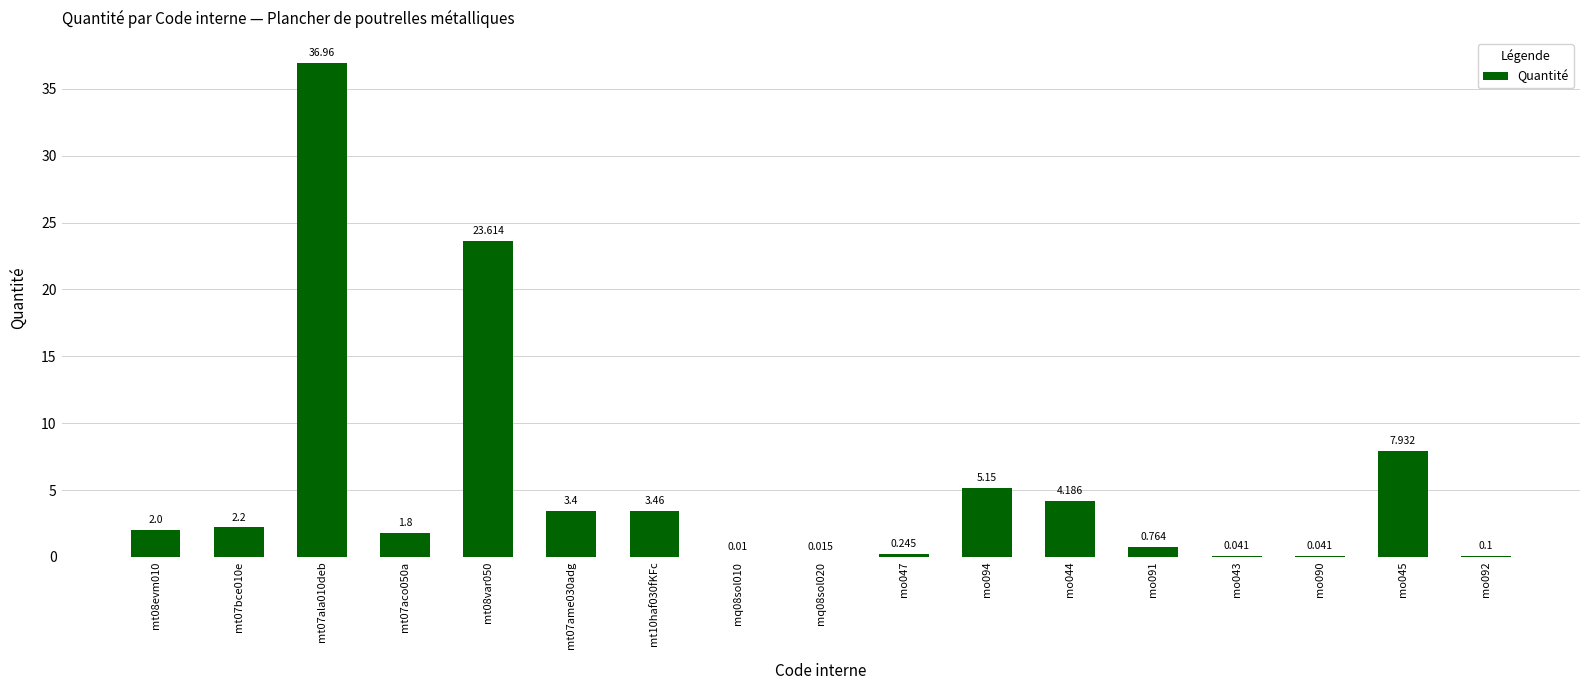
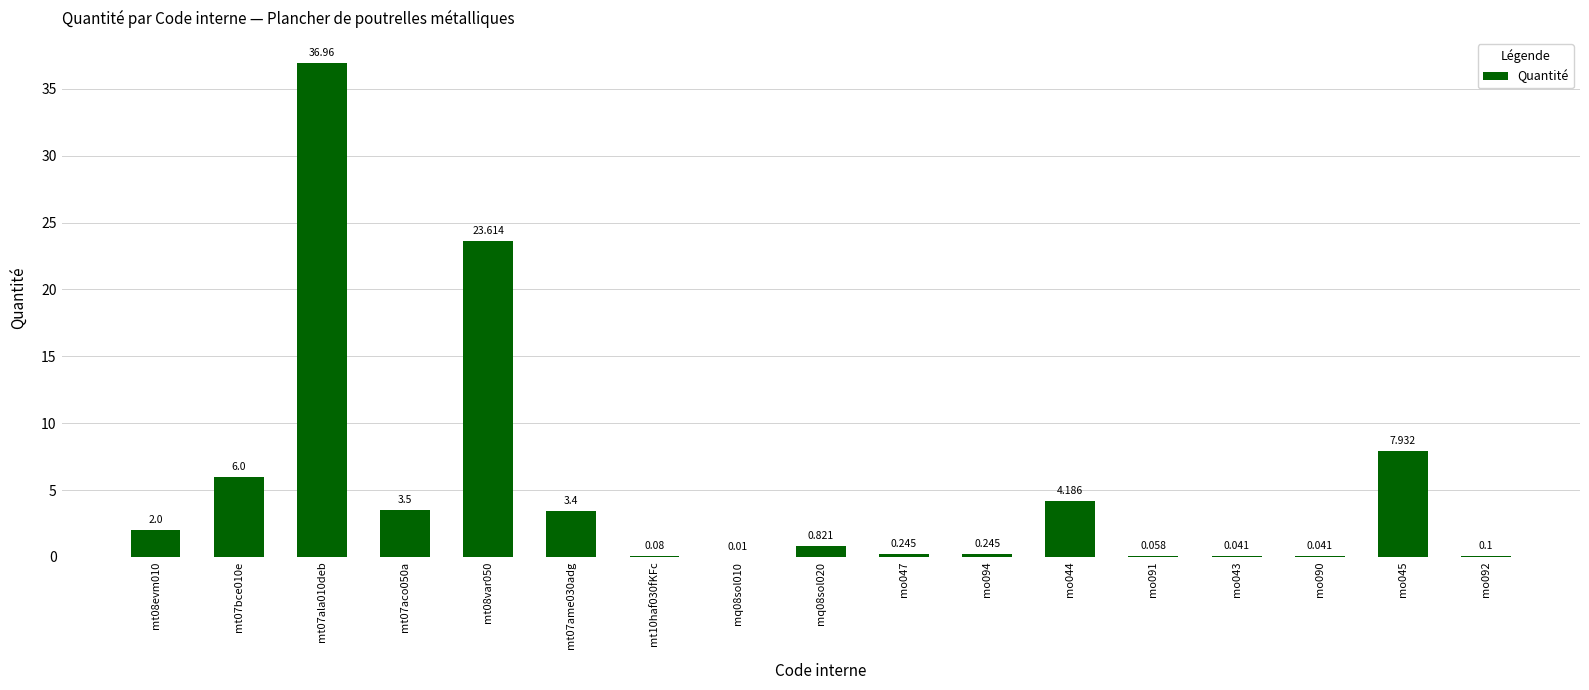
mt07bce010e: 2.2 -> 6.0
mt07aco050a: 1.8 -> 3.5
mt10haf030fKFc: 3.46 -> 0.08
mq08sol020: 0.015 -> 0.821
mo094: 5.15 -> 0.245
mo091: 0.764 -> 0.058
